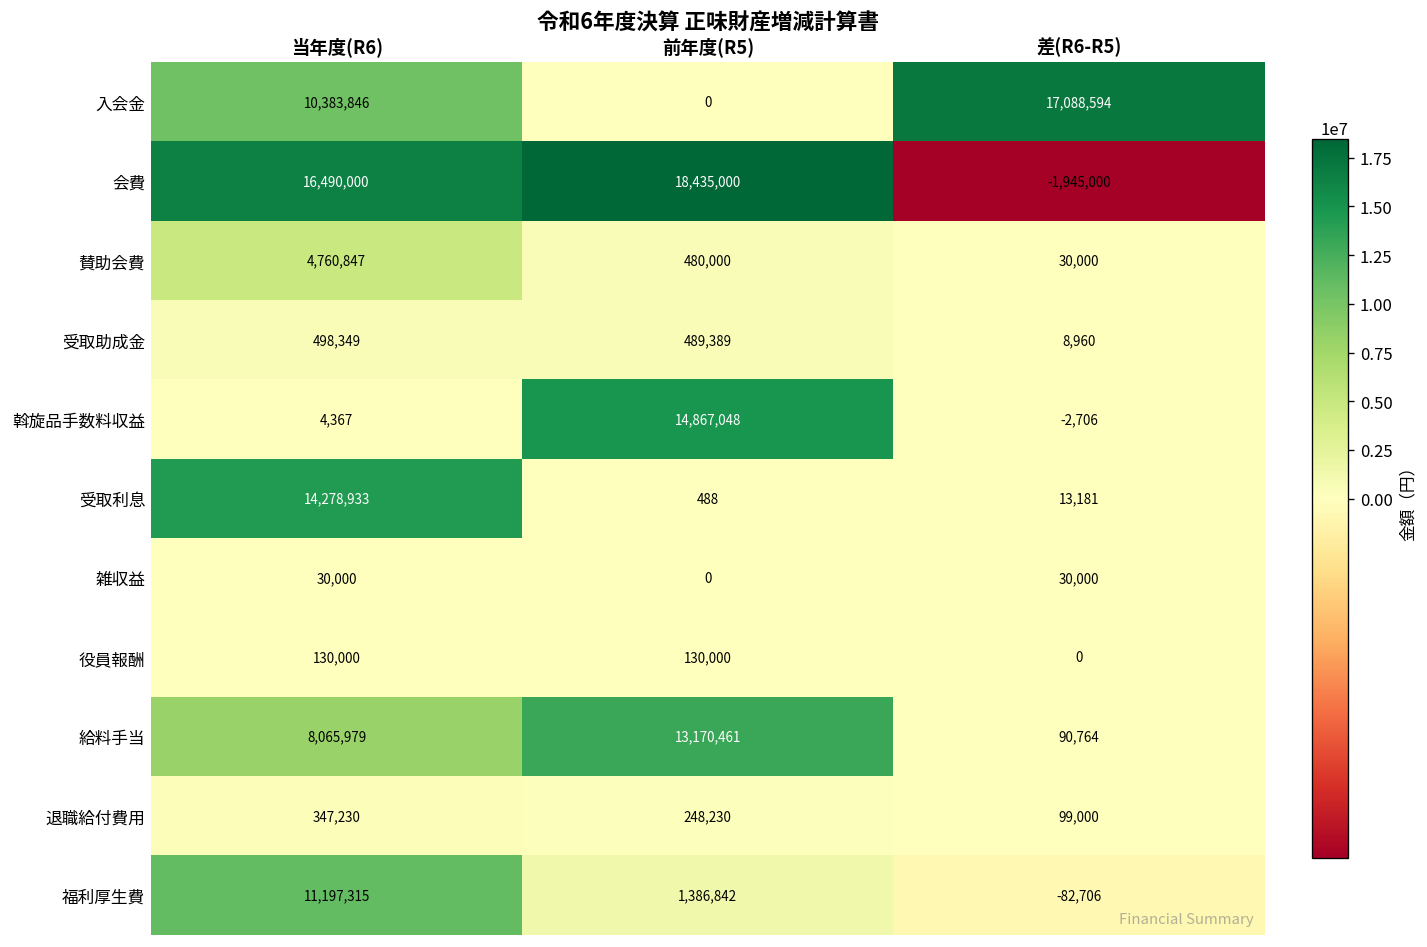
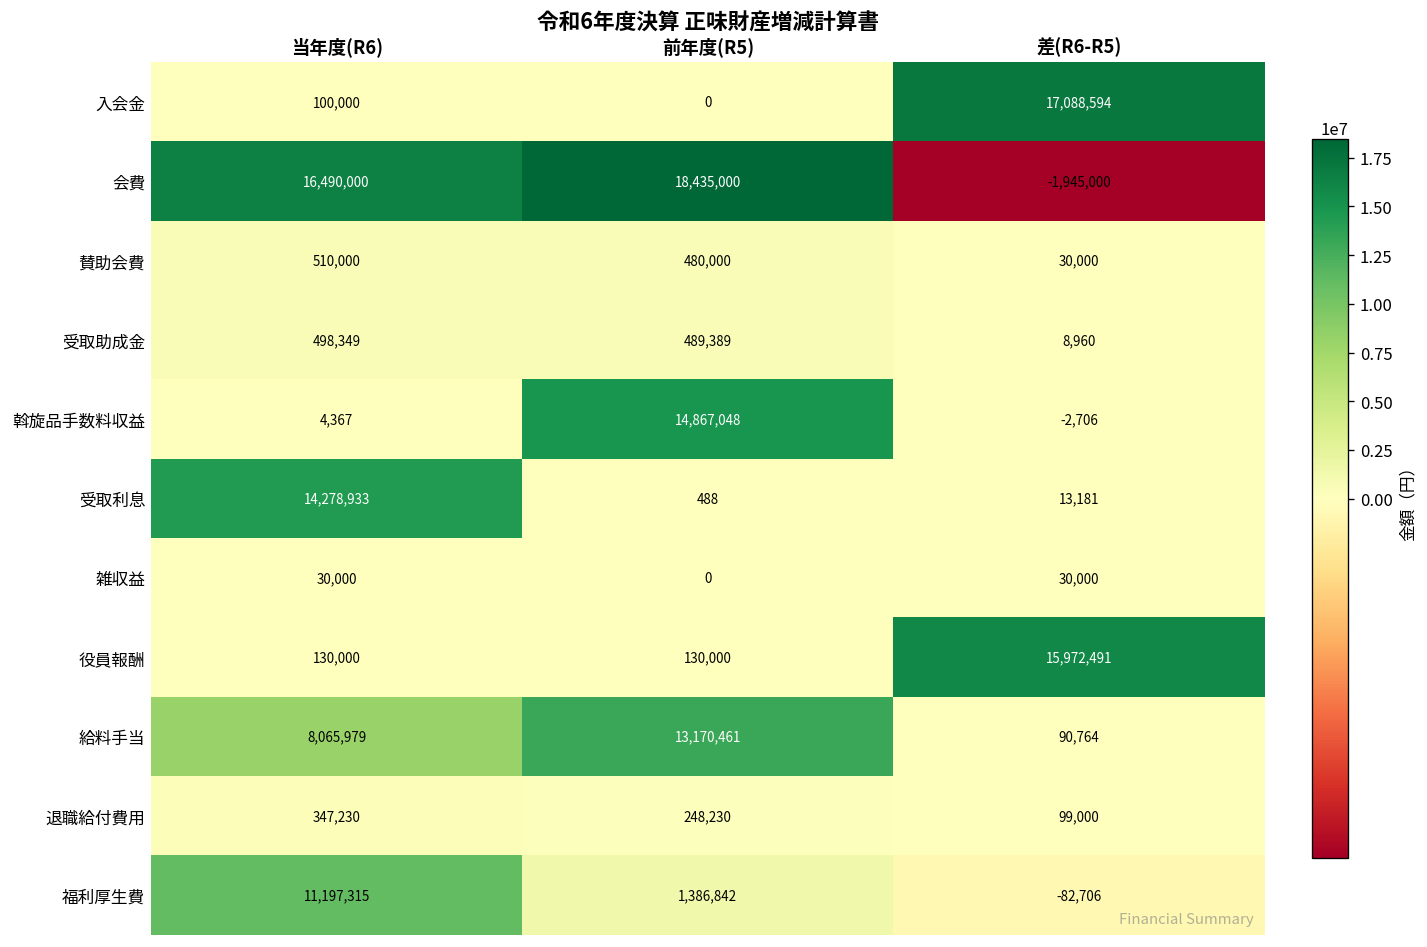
入会金, 当年度(R6): 10,383,846 -> 100,000
賛助会費, 当年度(R6): 4,760,847 -> 510,000
役員報酬, 差(R6-R5): 0 -> 15,972,491
